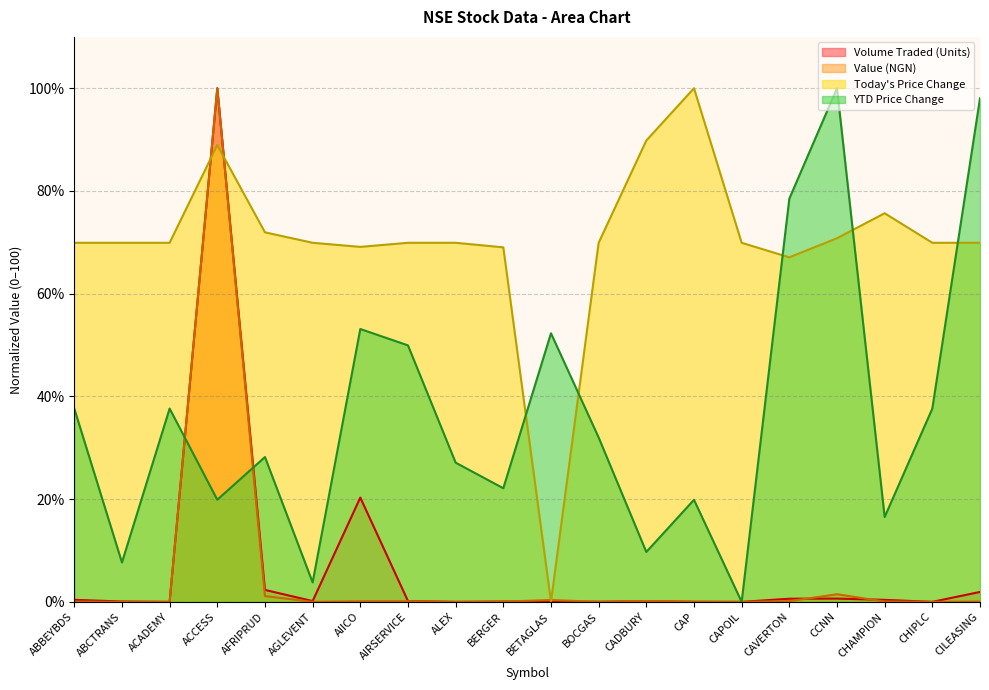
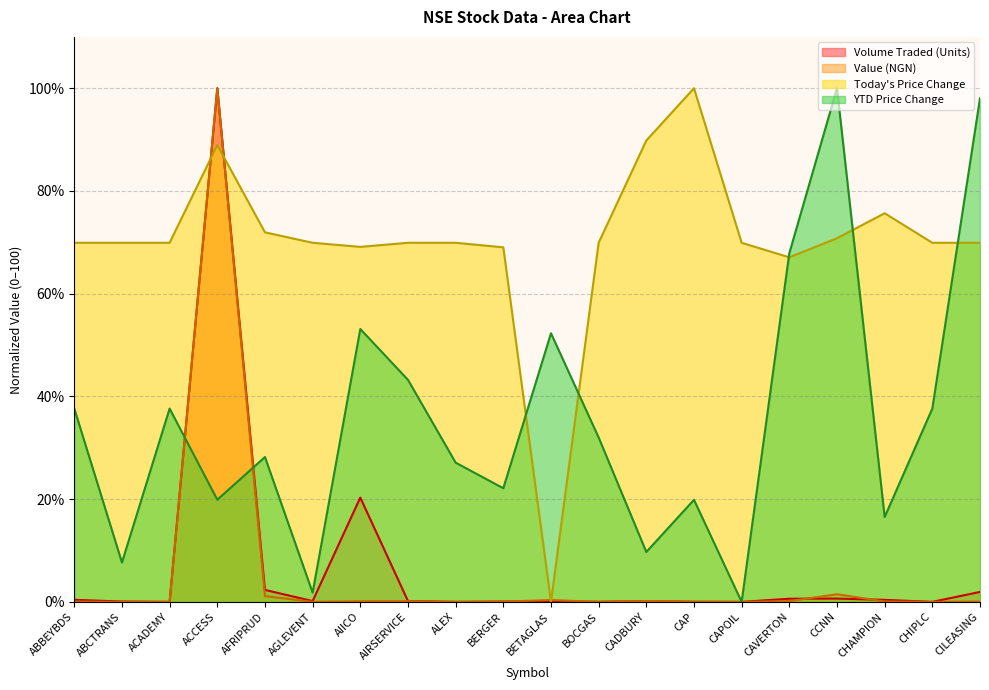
YTD Price Change, AGLEVENT: 4% -> 2%
YTD Price Change, AIRSERVICE: 50% -> 43%
YTD Price Change, CAVERTON: 79% -> 68%
